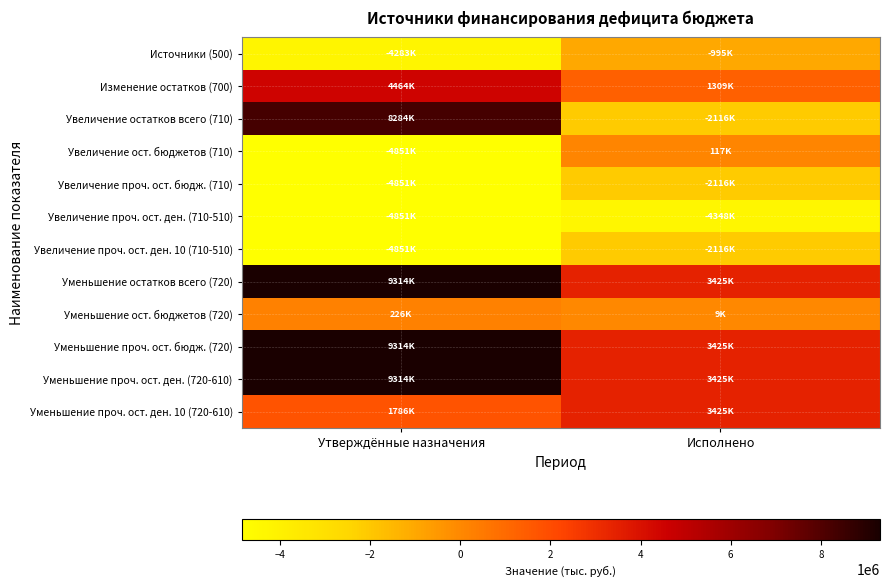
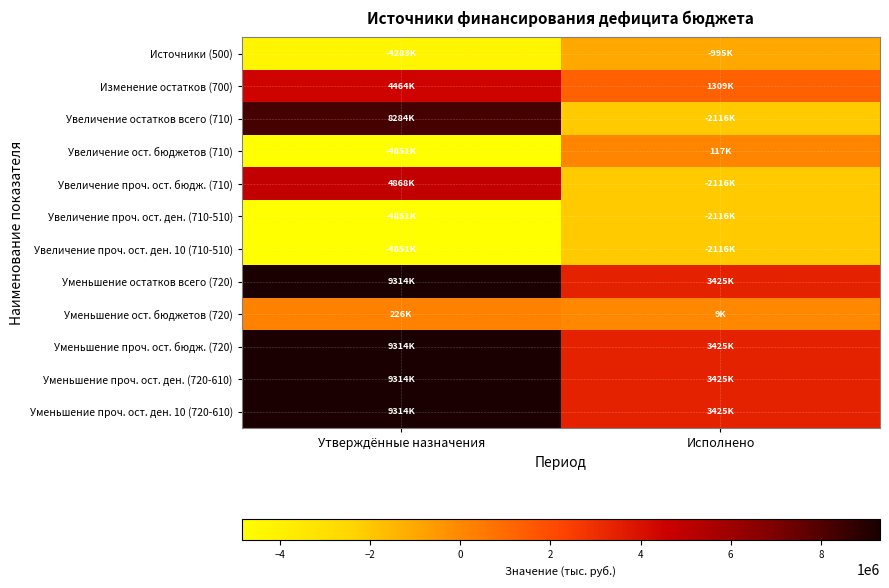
Увеличение проч. ост. бюдж. (710), Утверждённые назначения: -4851K -> 4868K
Увеличение проч. ост. ден. (710-510), Исполнено: -4348K -> -2116K
Уменьшение проч. ост. ден. 10 (720-610), Утверждённые назначения: 1786K -> 9314K
